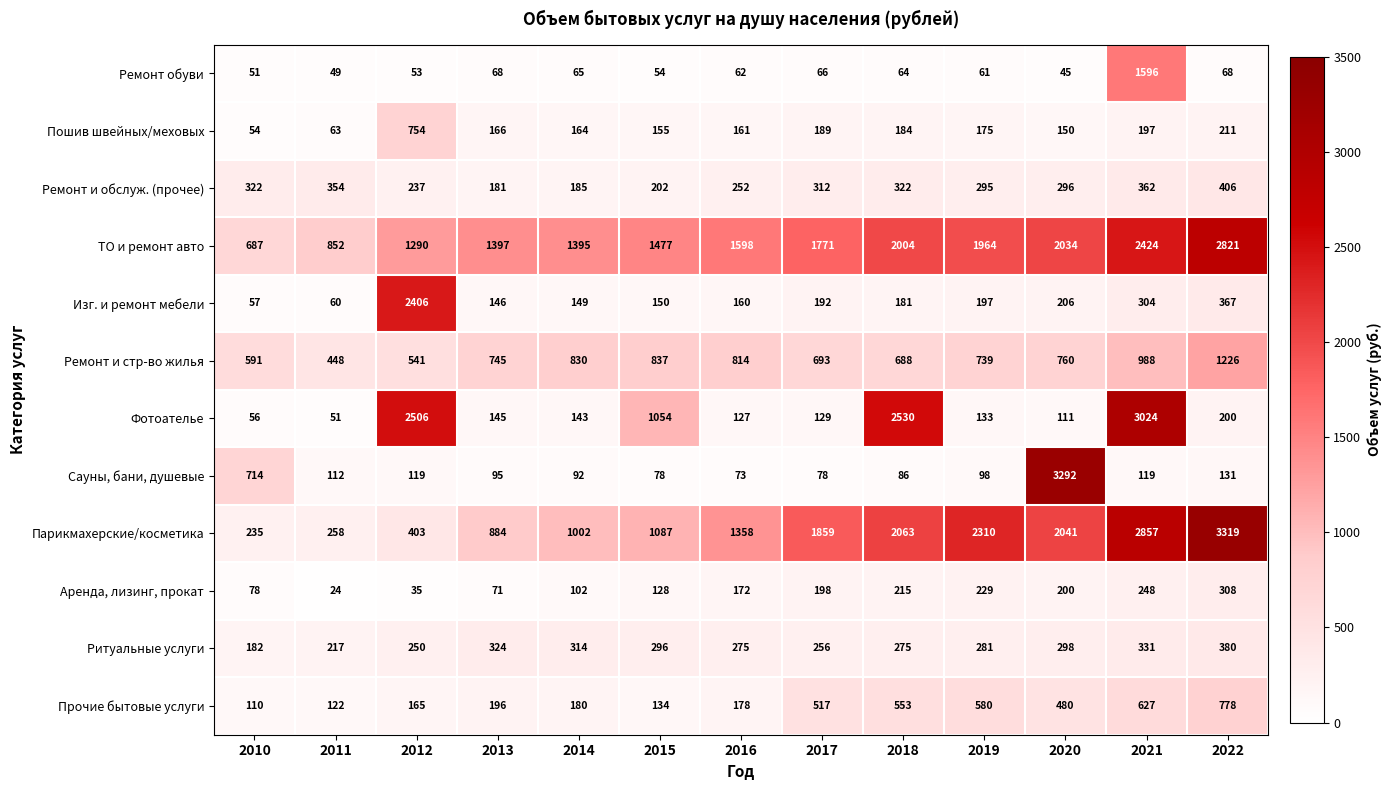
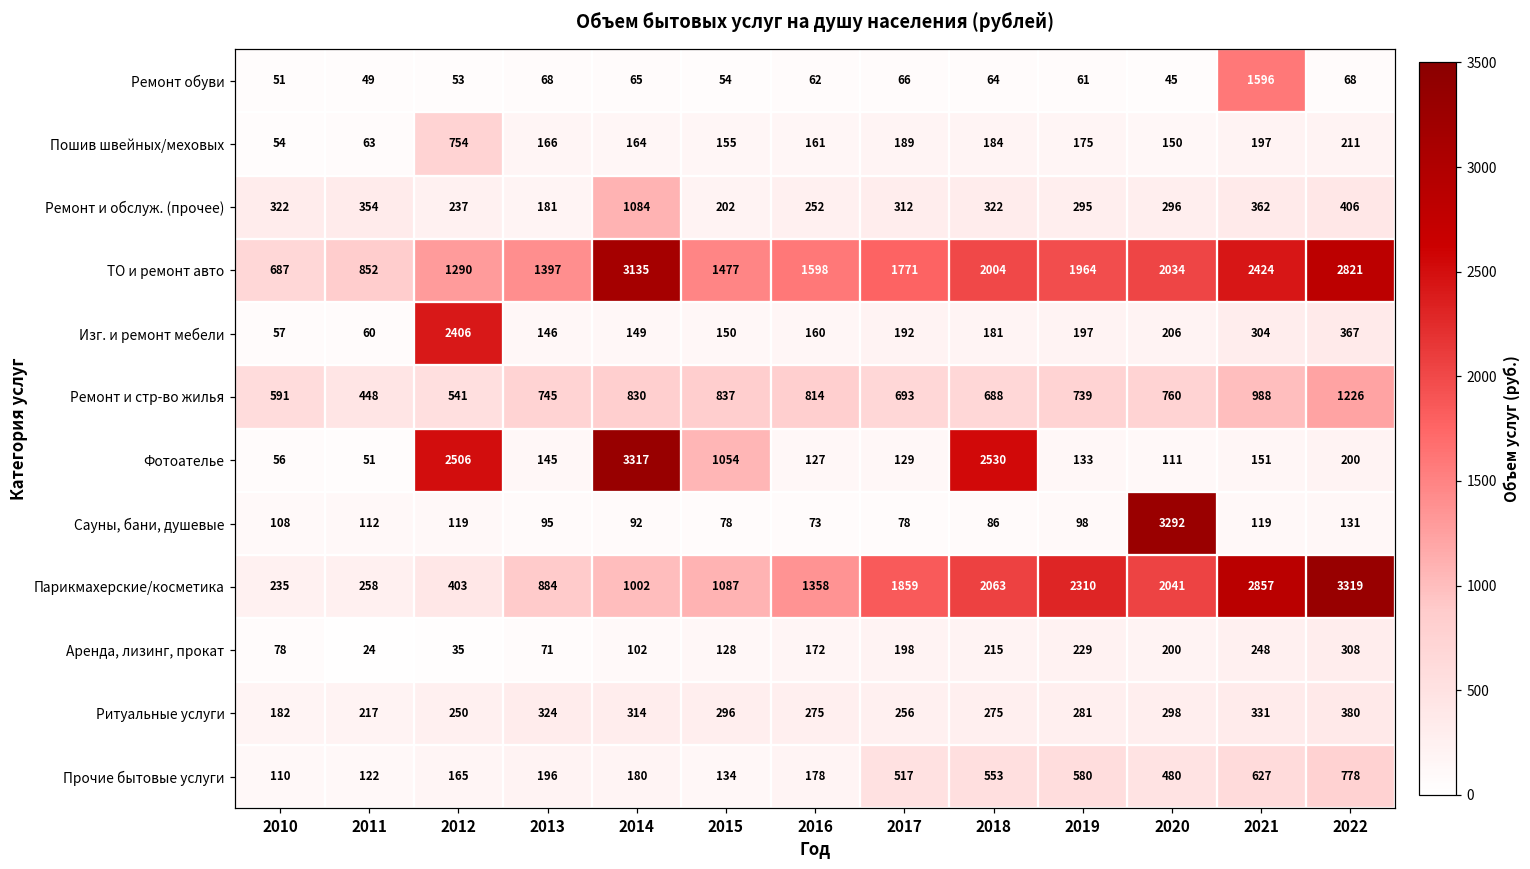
Ремонт и обслуж. (прочее), 2014: 185 -> 1084
ТО и ремонт авто, 2014: 1395 -> 3135
Фотоателье, 2014: 143 -> 3317
Фотоателье, 2021: 3024 -> 151
Сауны, бани, душевые, 2010: 714 -> 108
